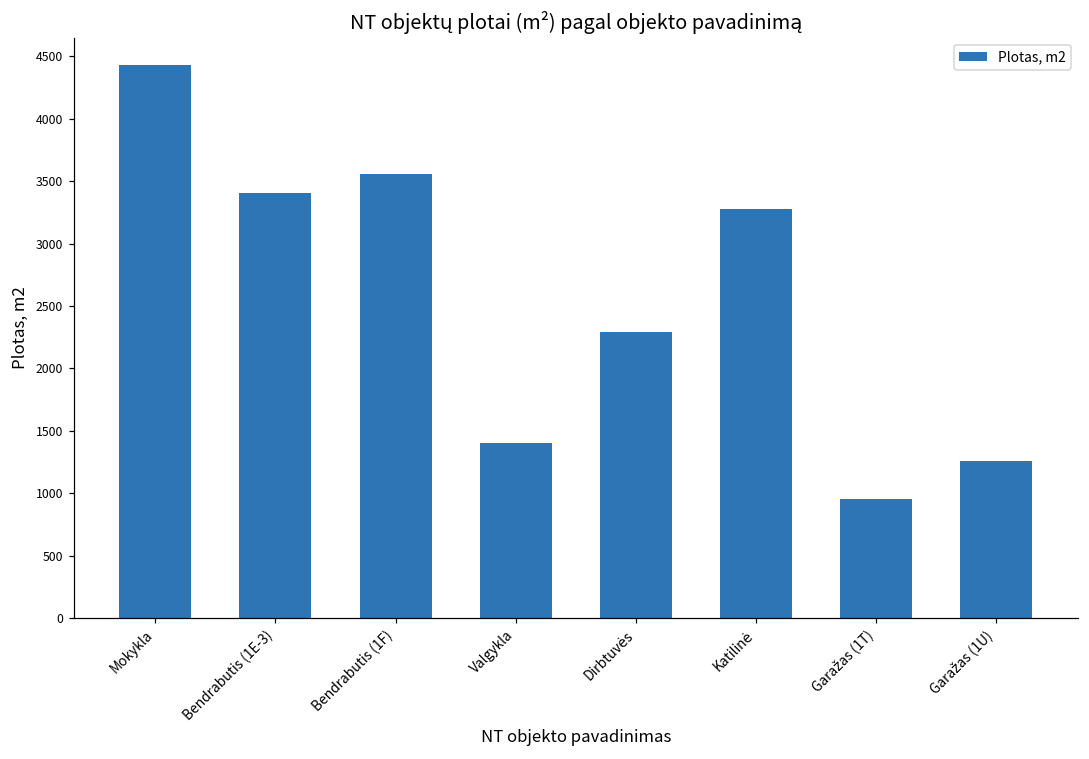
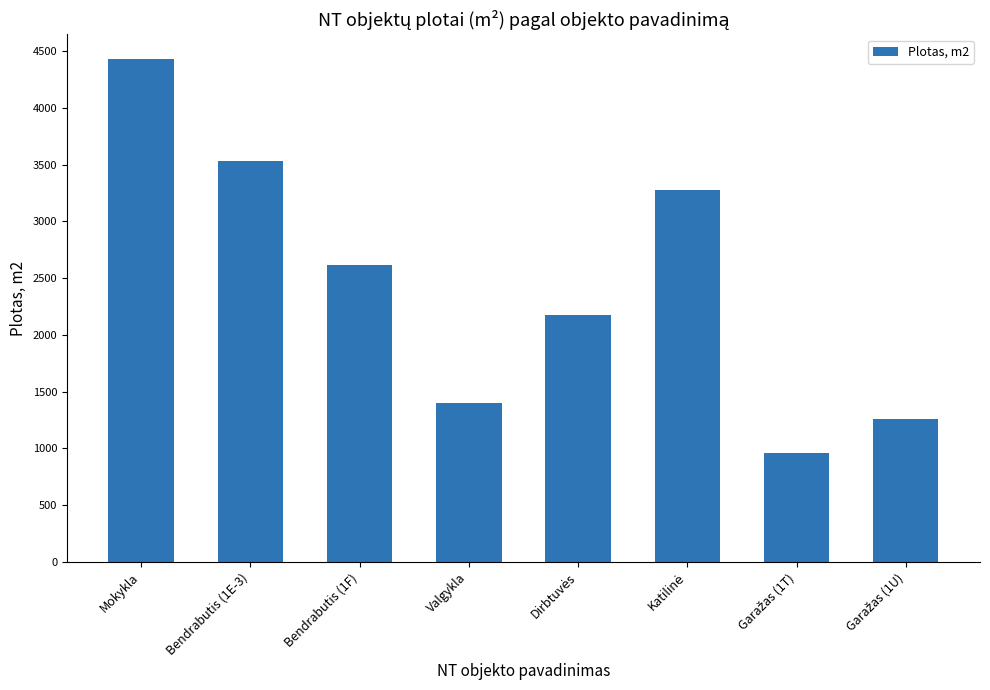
Bendrabutis (1E-3): 3410 -> 3530
Bendrabutis (1F): 3550 -> 2620
Dirbtuvės: 2290 -> 2180
